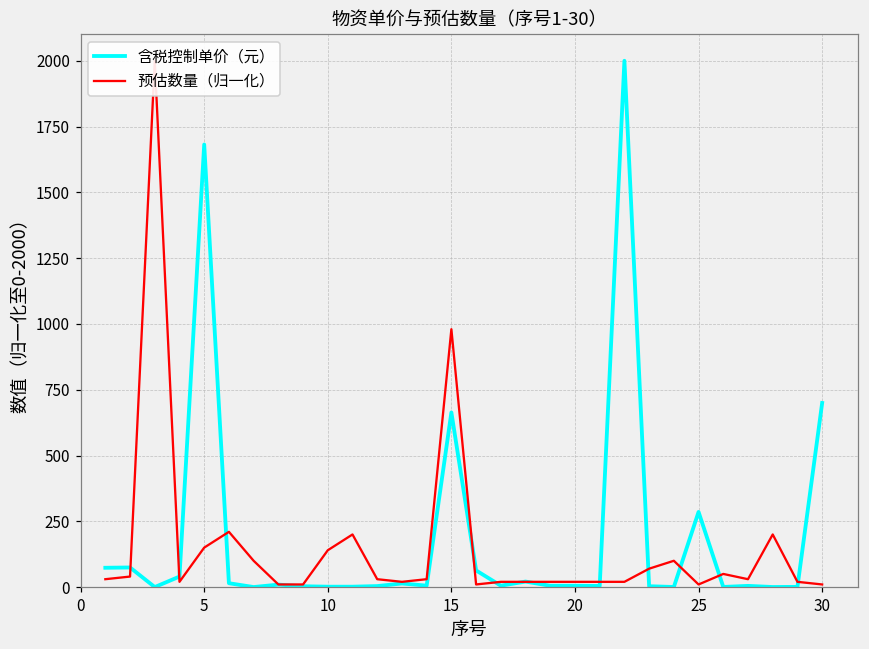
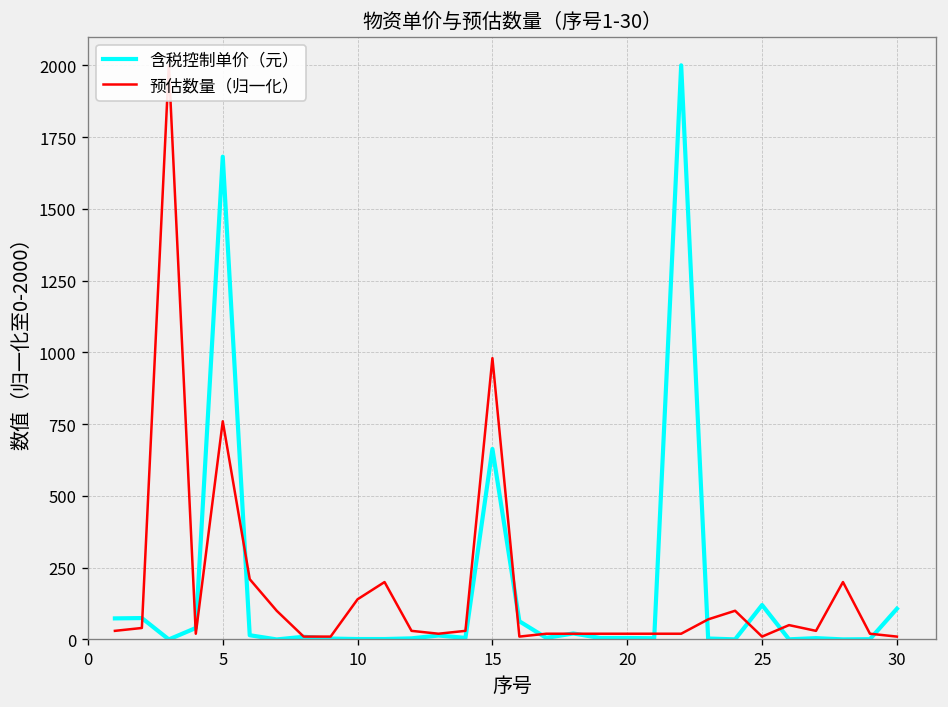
预估数量（归一化）, 5: 150 -> 760
含税控制单价（元）, 25: 290 -> 120
含税控制单价（元）, 30: 700 -> 110
